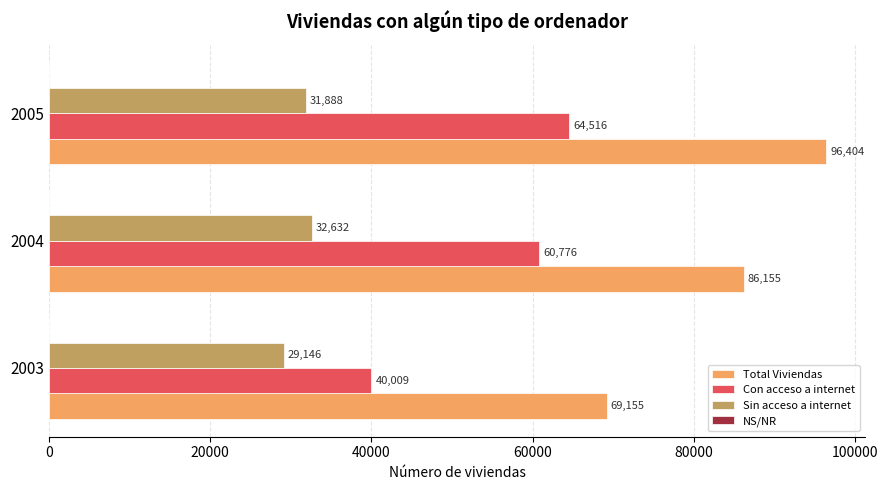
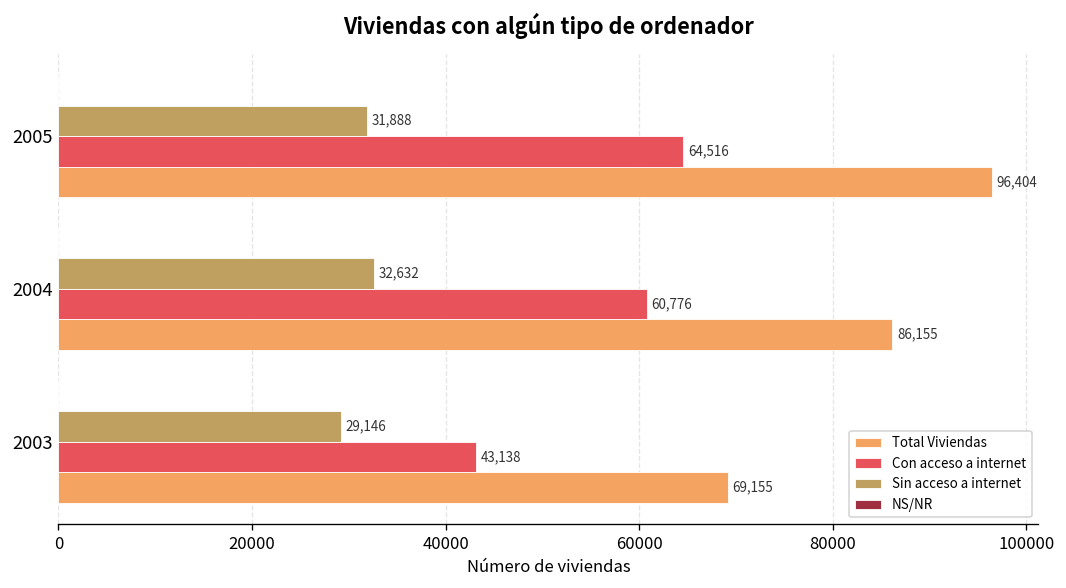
Con acceso a internet, 2003: 40,009 -> 43,138
